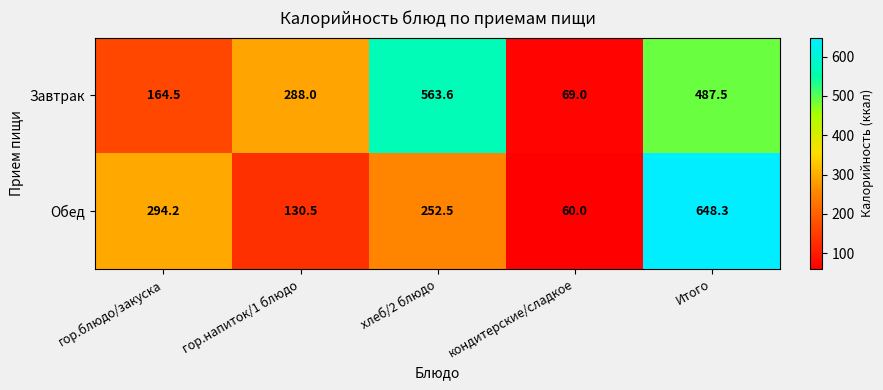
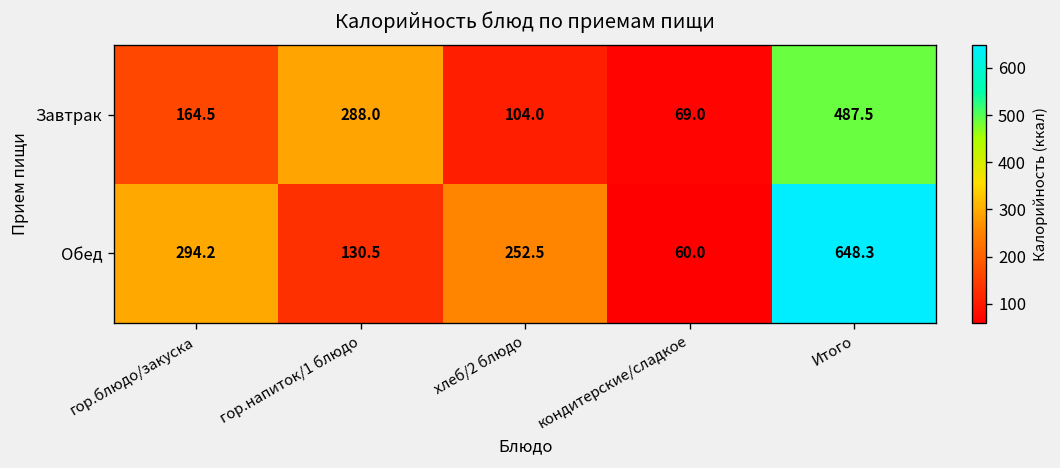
Завтрак, хлеб/2 блюдо: 563.6 -> 104.0
